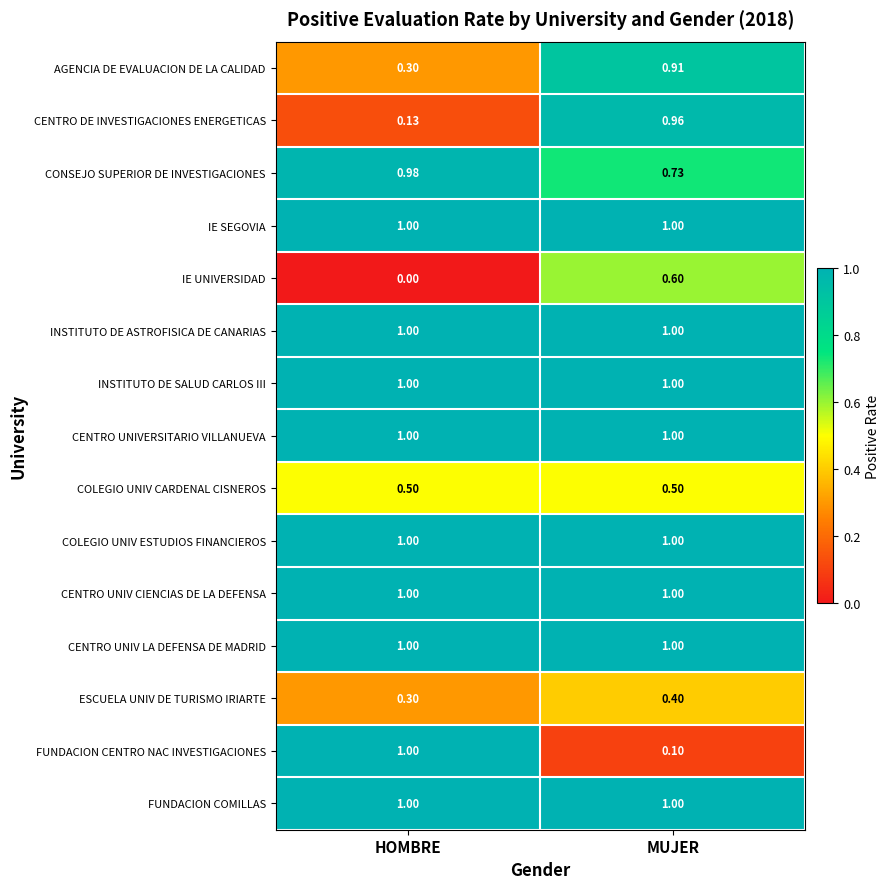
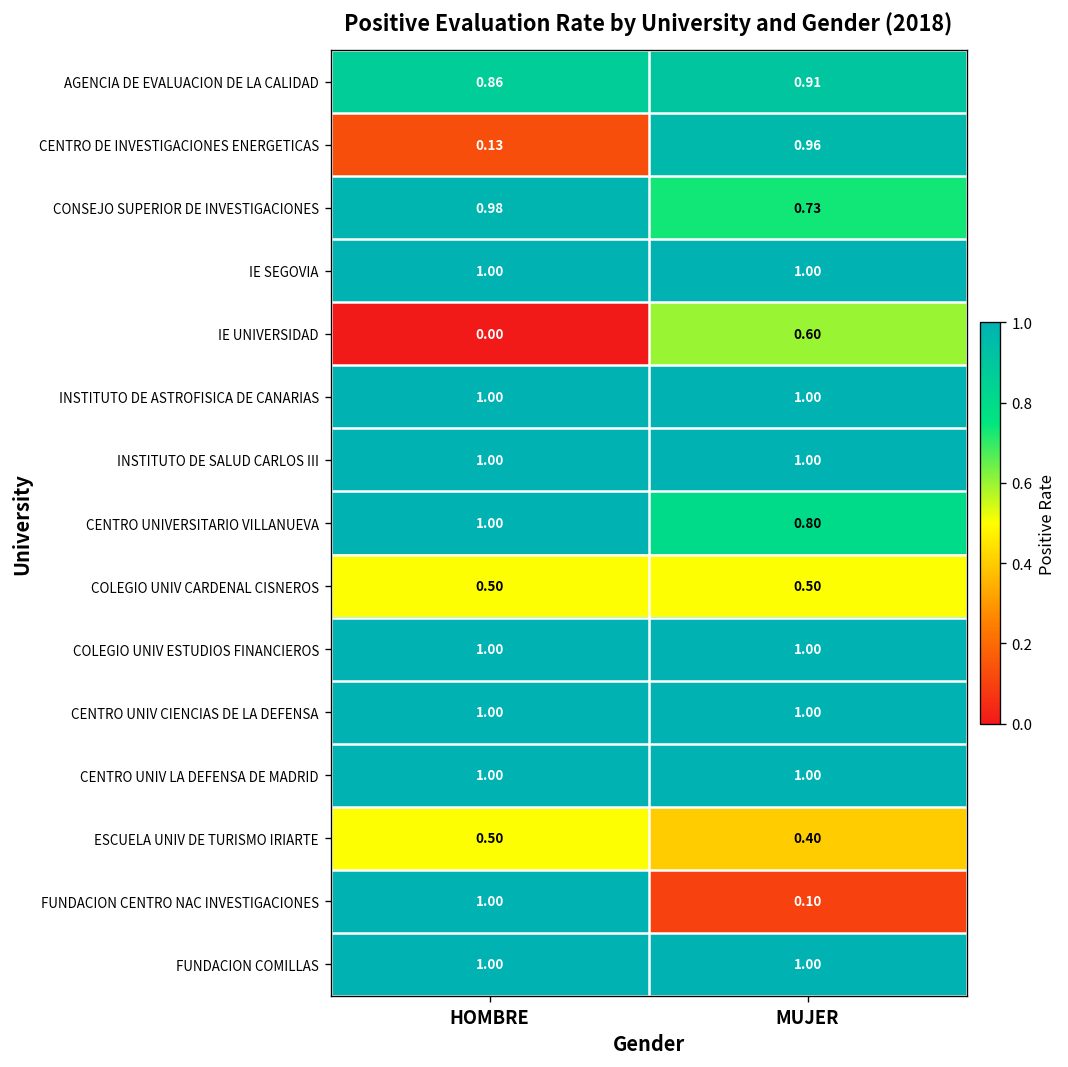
AGENCIA DE EVALUACION DE LA CALIDAD, HOMBRE: 0.30 -> 0.86
CENTRO UNIVERSITARIO VILLANUEVA, MUJER: 1.00 -> 0.80
ESCUELA UNIV DE TURISMO IRIARTE, HOMBRE: 0.30 -> 0.50
